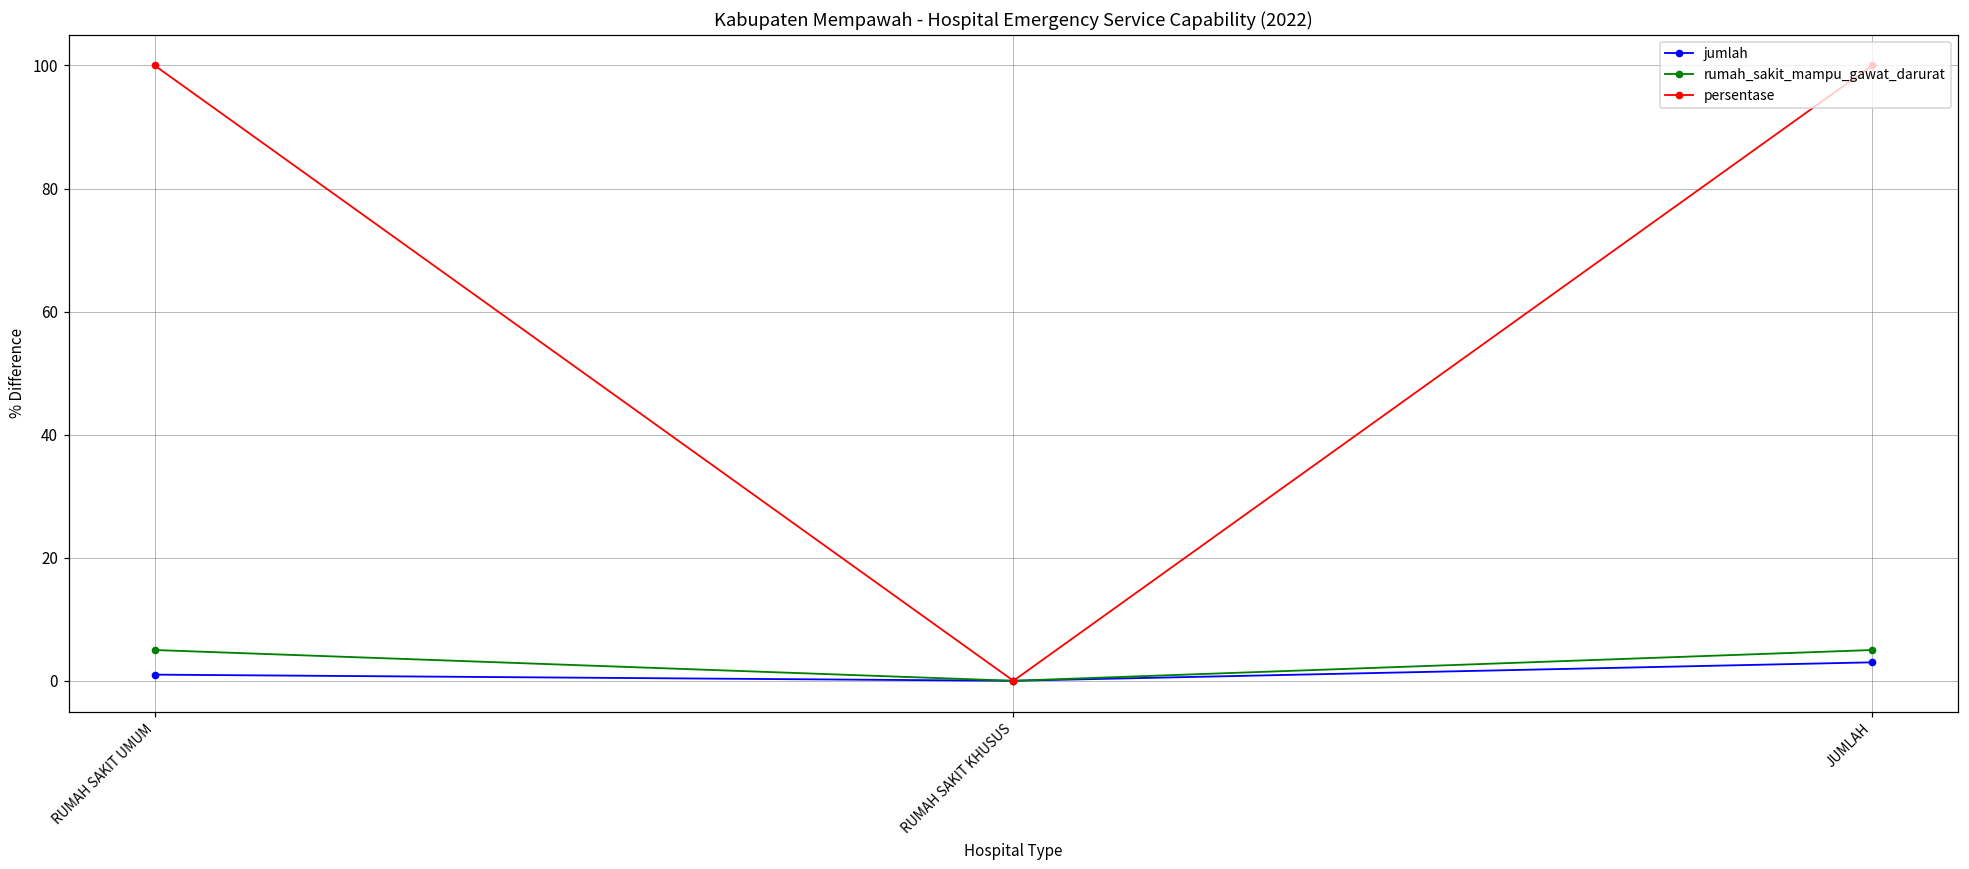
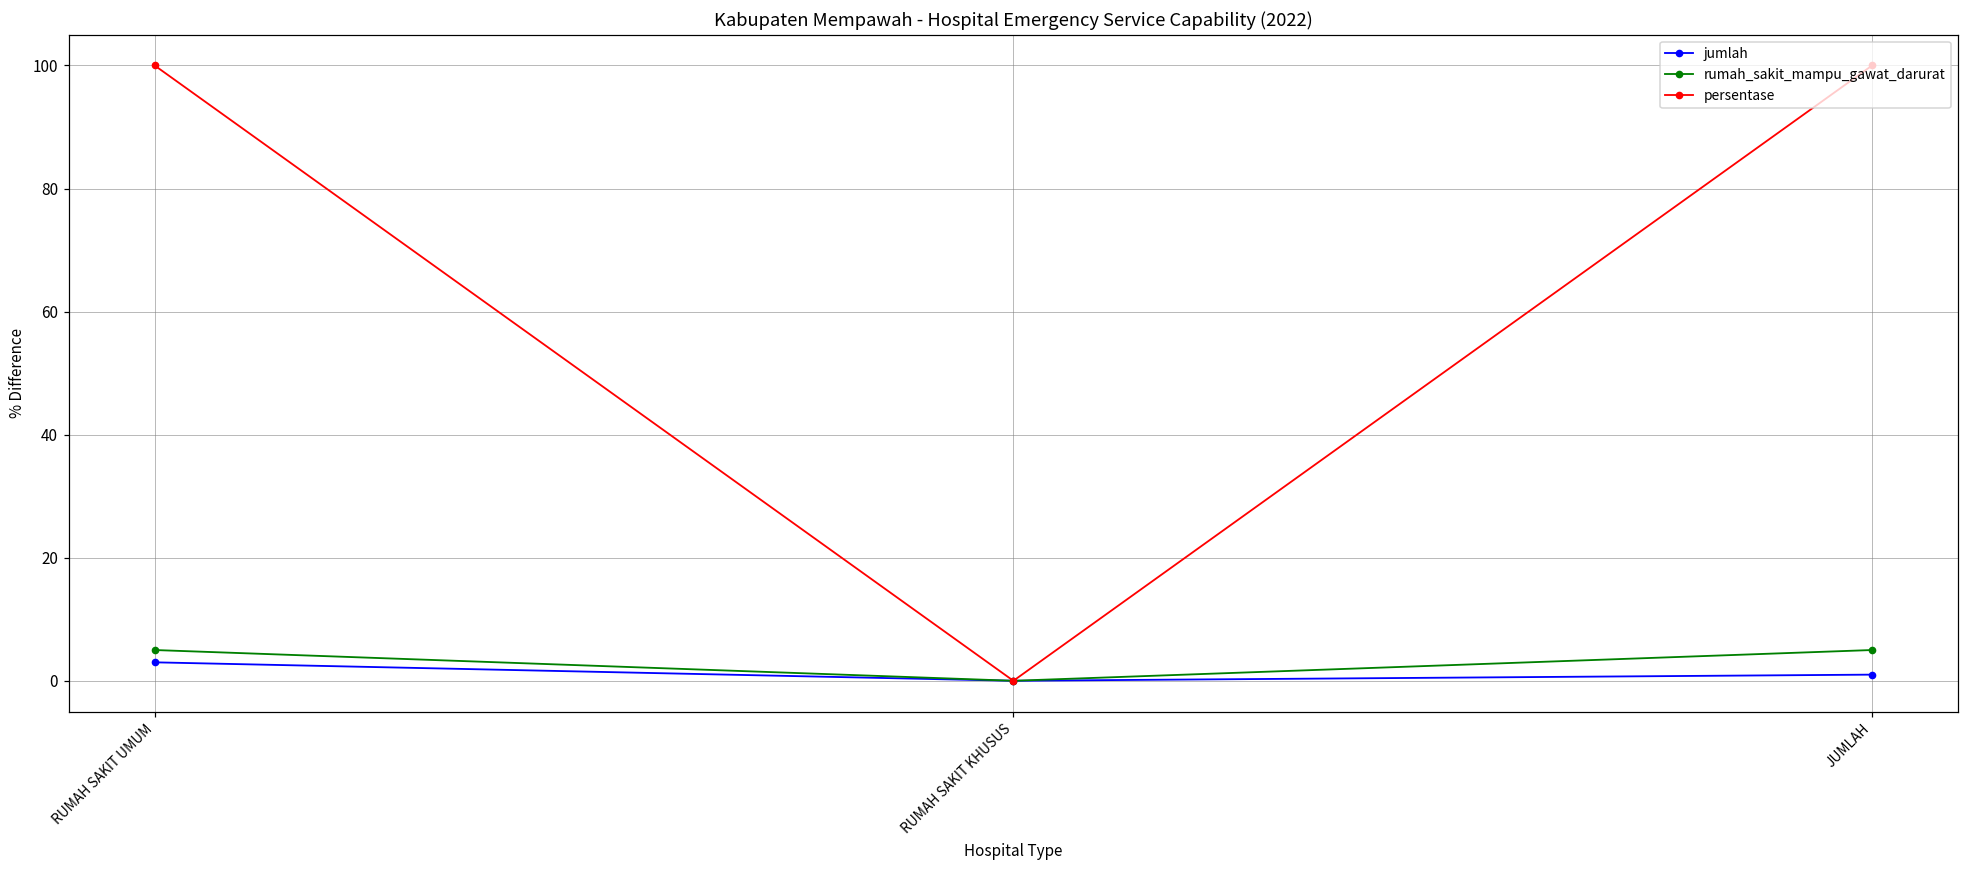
jumlah, RUMAH SAKIT UMUM: 1 -> 3
jumlah, JUMLAH: 3 -> 1
